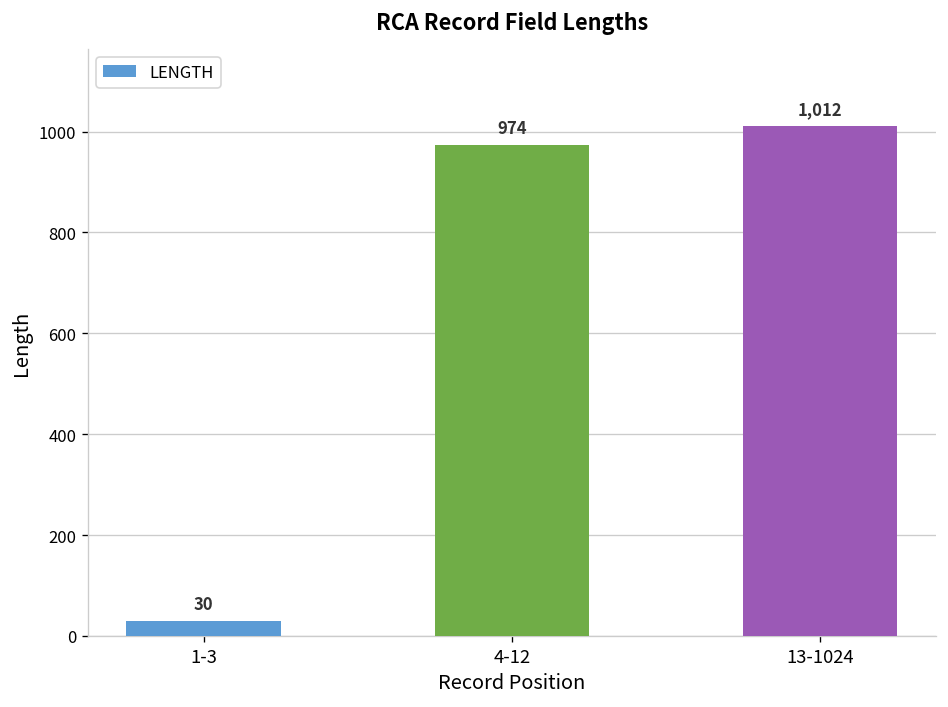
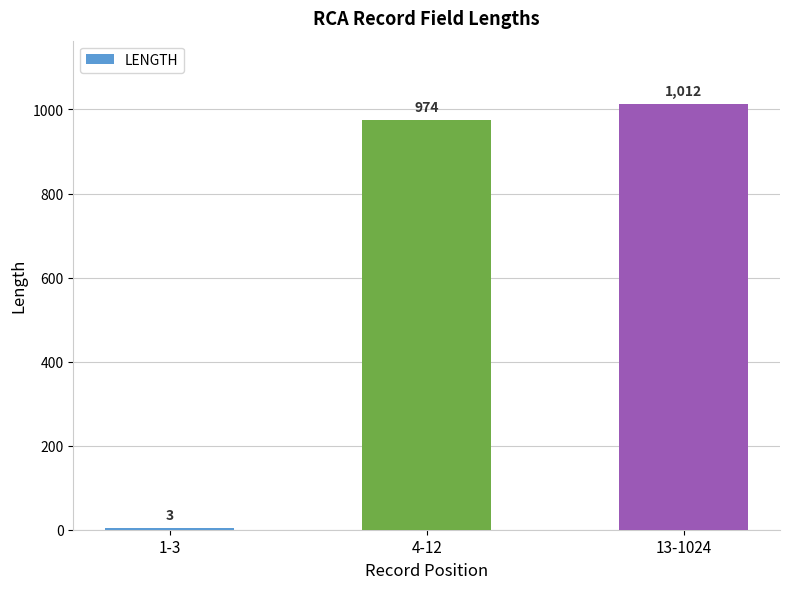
1-3: 30 -> 3
